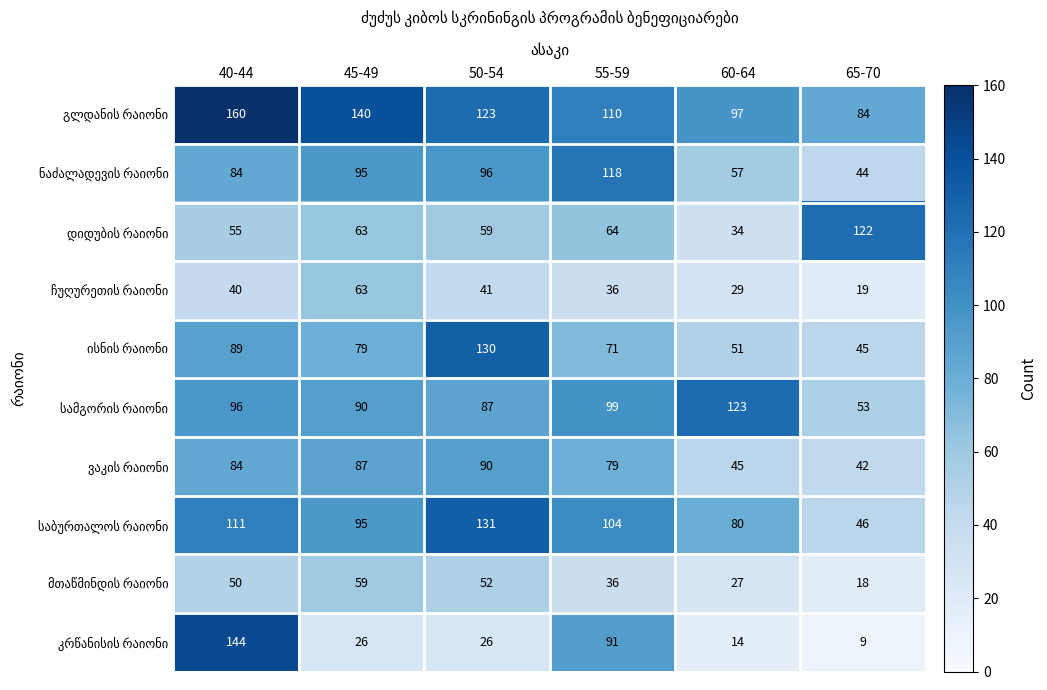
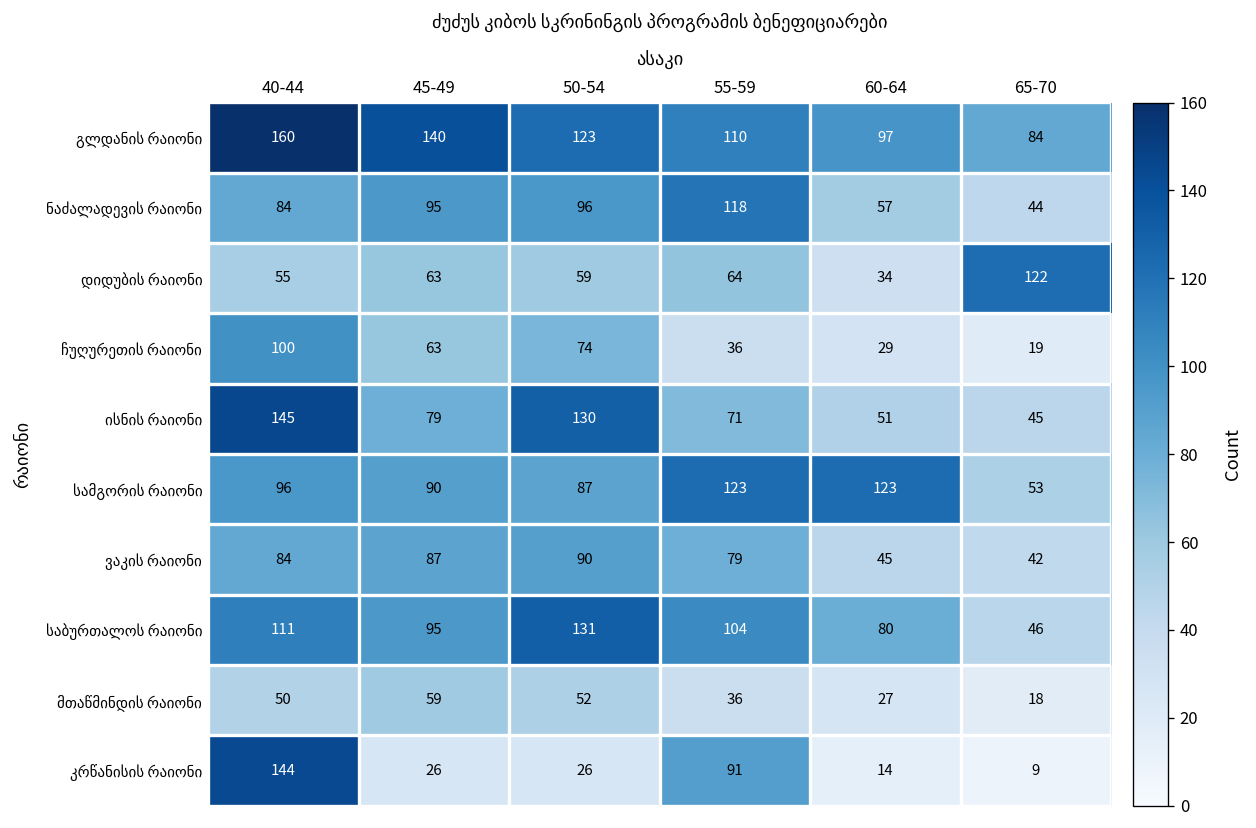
ჩუღურეთის რაიონი, 40-44: 40 -> 100
ჩუღურეთის რაიონი, 50-54: 41 -> 74
ისნის რაიონი, 40-44: 89 -> 145
სამგორის რაიონი, 55-59: 99 -> 123
